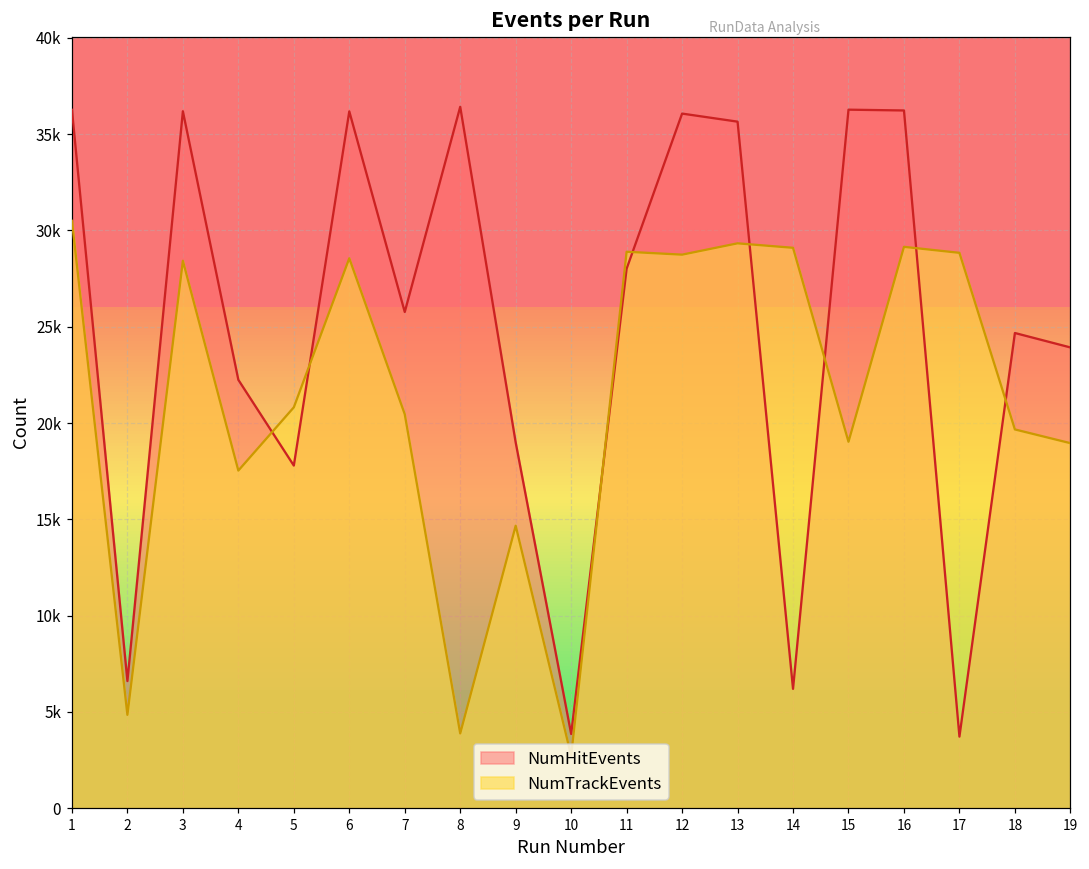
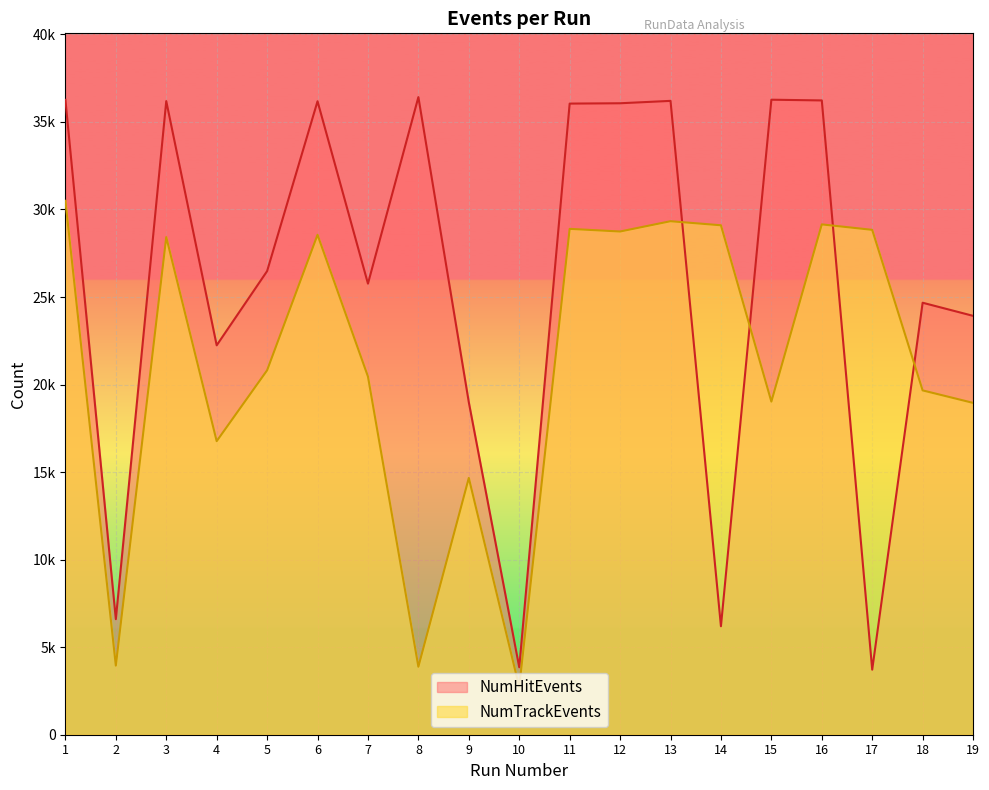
NumTrackEvents, 2: 4800 -> 3900
NumTrackEvents, 4: 17500 -> 16800
NumHitEvents, 5: 17800 -> 26500
NumHitEvents, 11: 28000 -> 36000
NumHitEvents, 13: 35600 -> 36200
